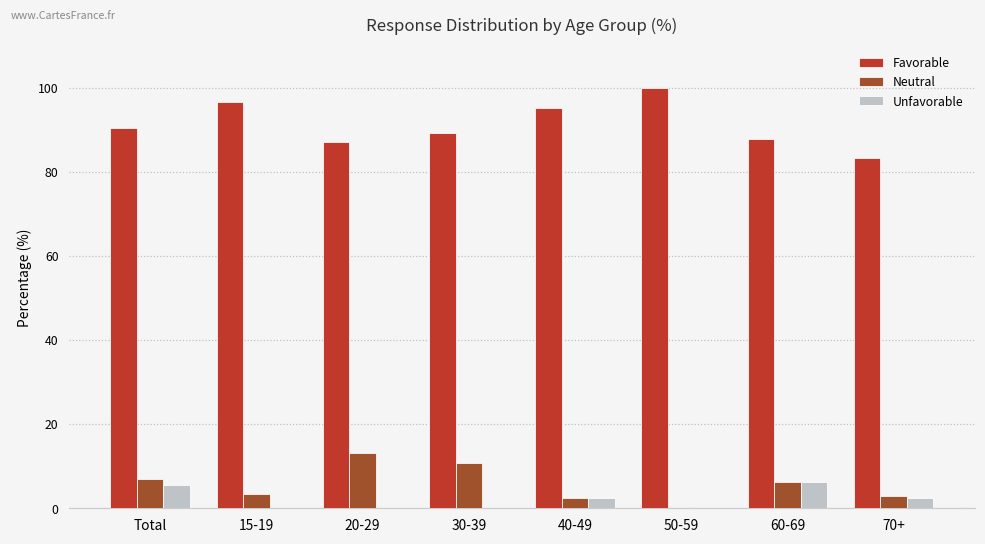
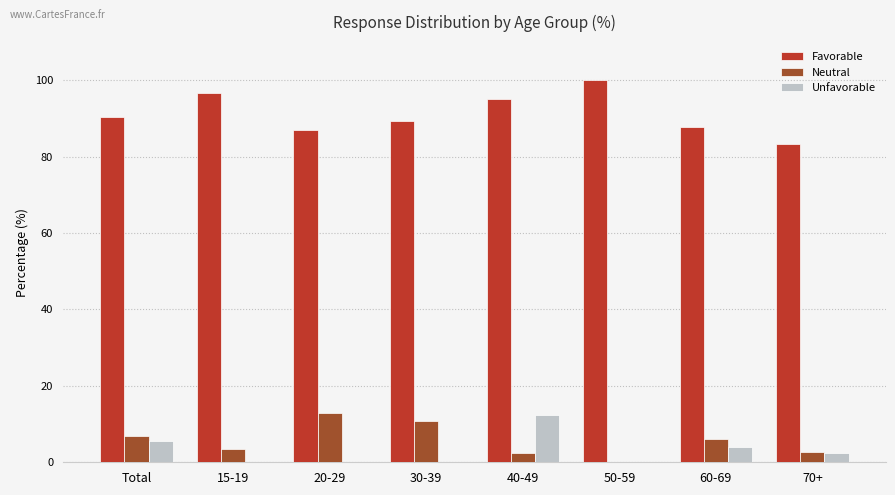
Unfavorable, 40-49: 2 -> 12
Unfavorable, 60-69: 6 -> 4
